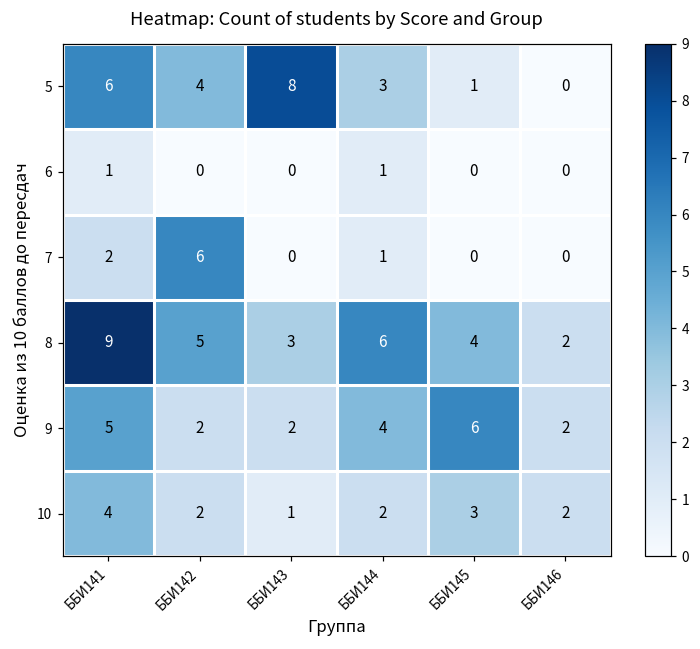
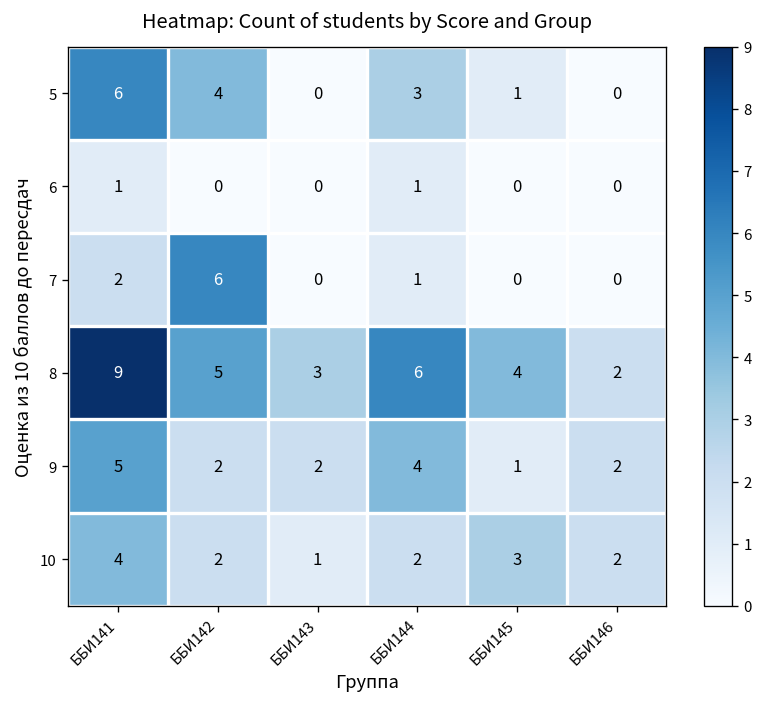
5, ББИ143: 8 -> 0
9, ББИ145: 6 -> 1
